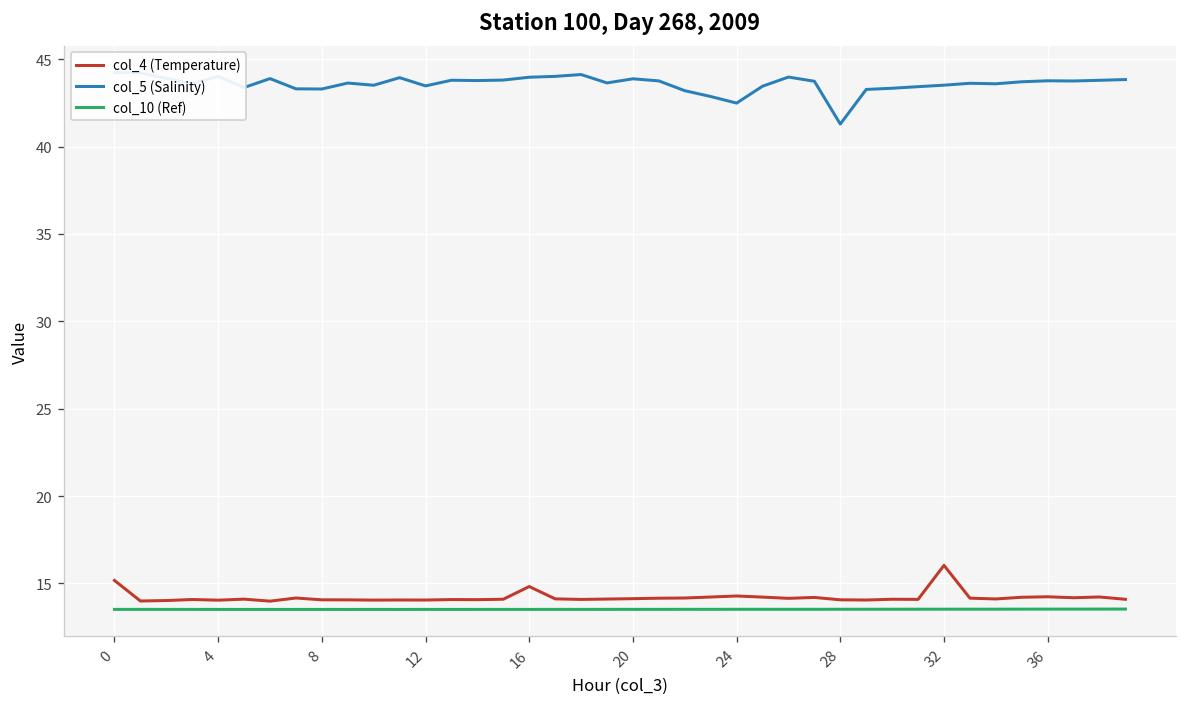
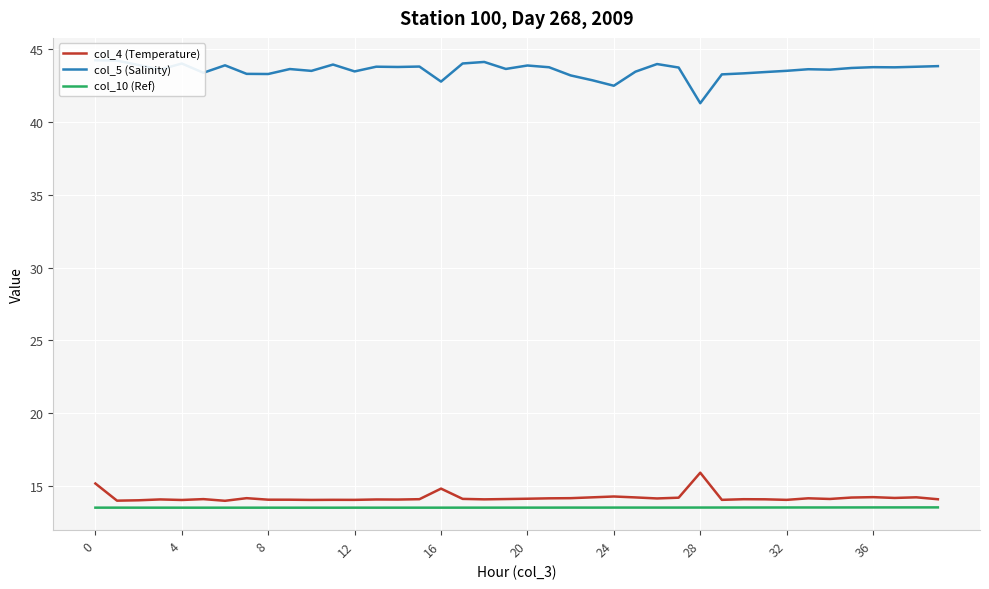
col_5 (Salinity), 16: 44.0 -> 42.8
col_4 (Temperature), 28: 14.1 -> 15.9
col_4 (Temperature), 32: 16.0 -> 14.1
